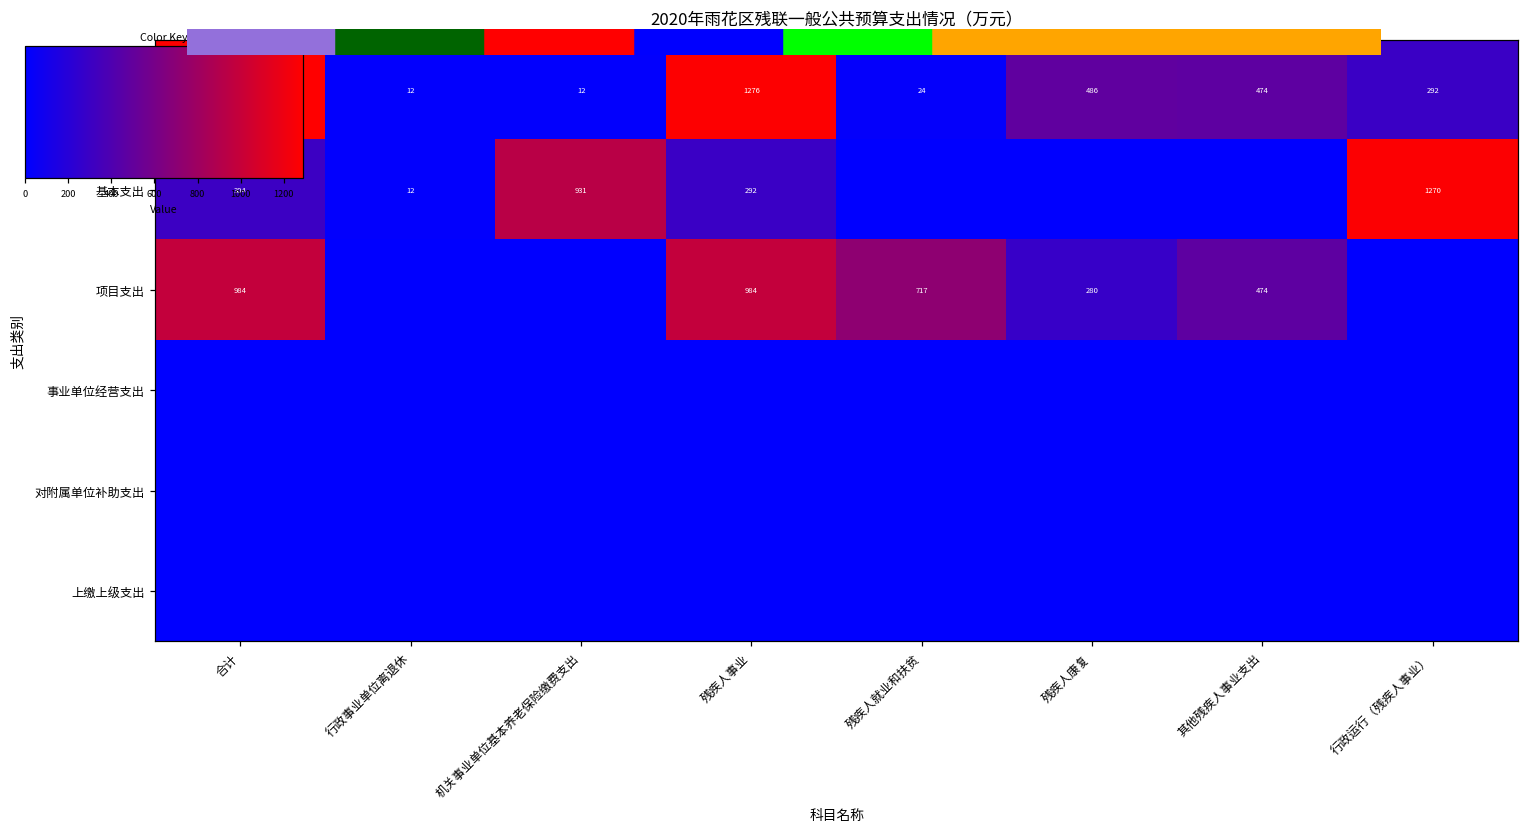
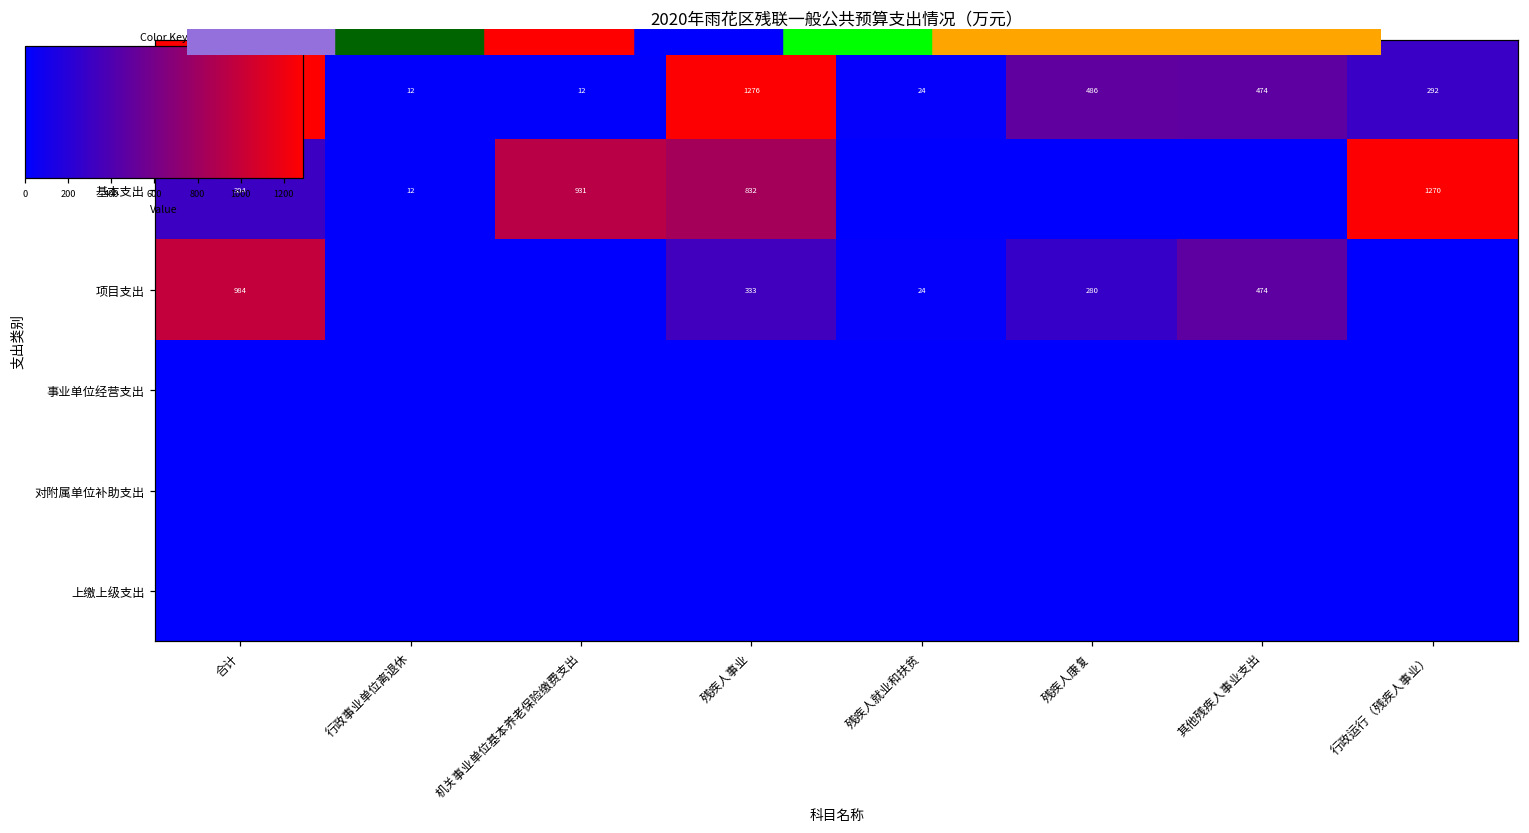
基本支出, 残疾人事业: 292 -> 832
项目支出, 残疾人事业: 984 -> 333
项目支出, 残疾人就业和扶贫: 717 -> 24
